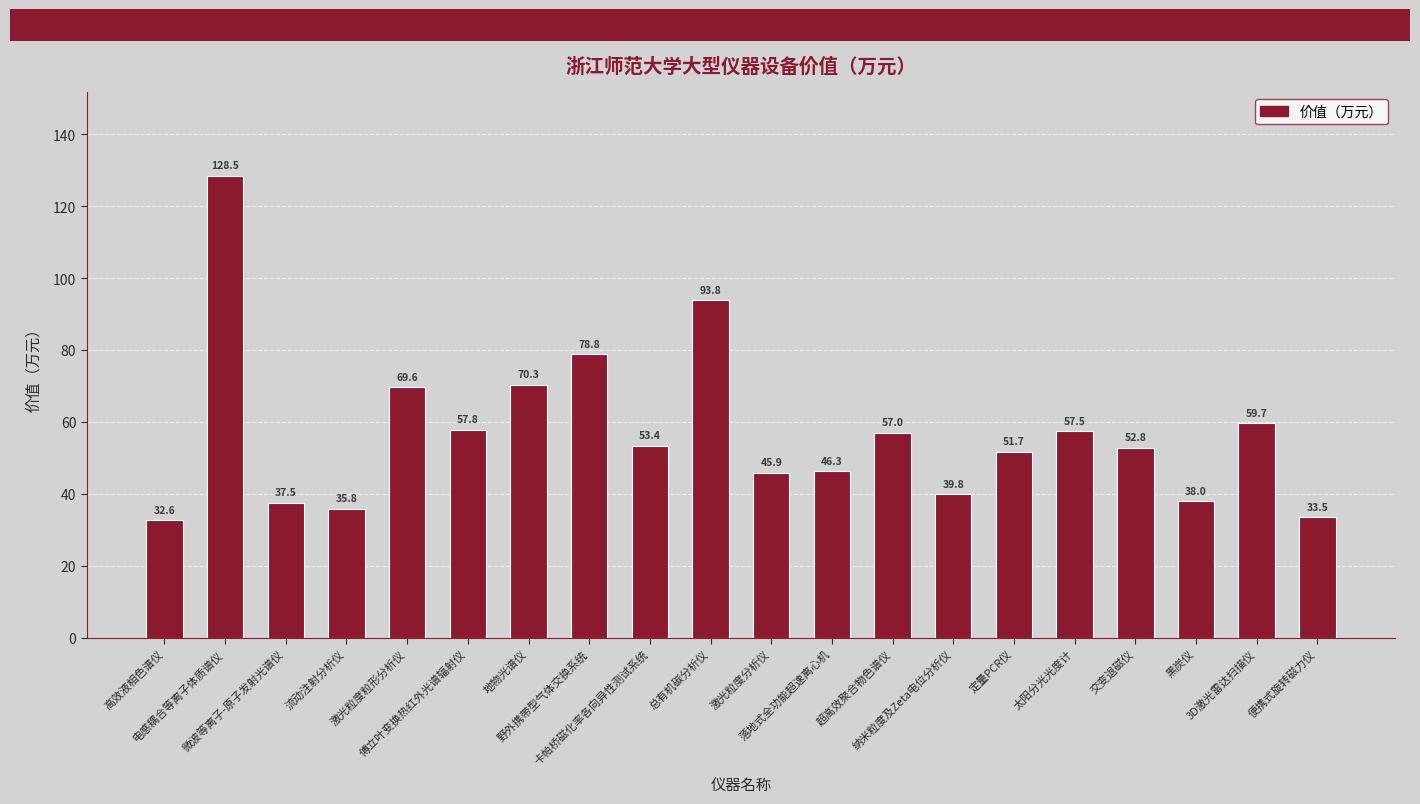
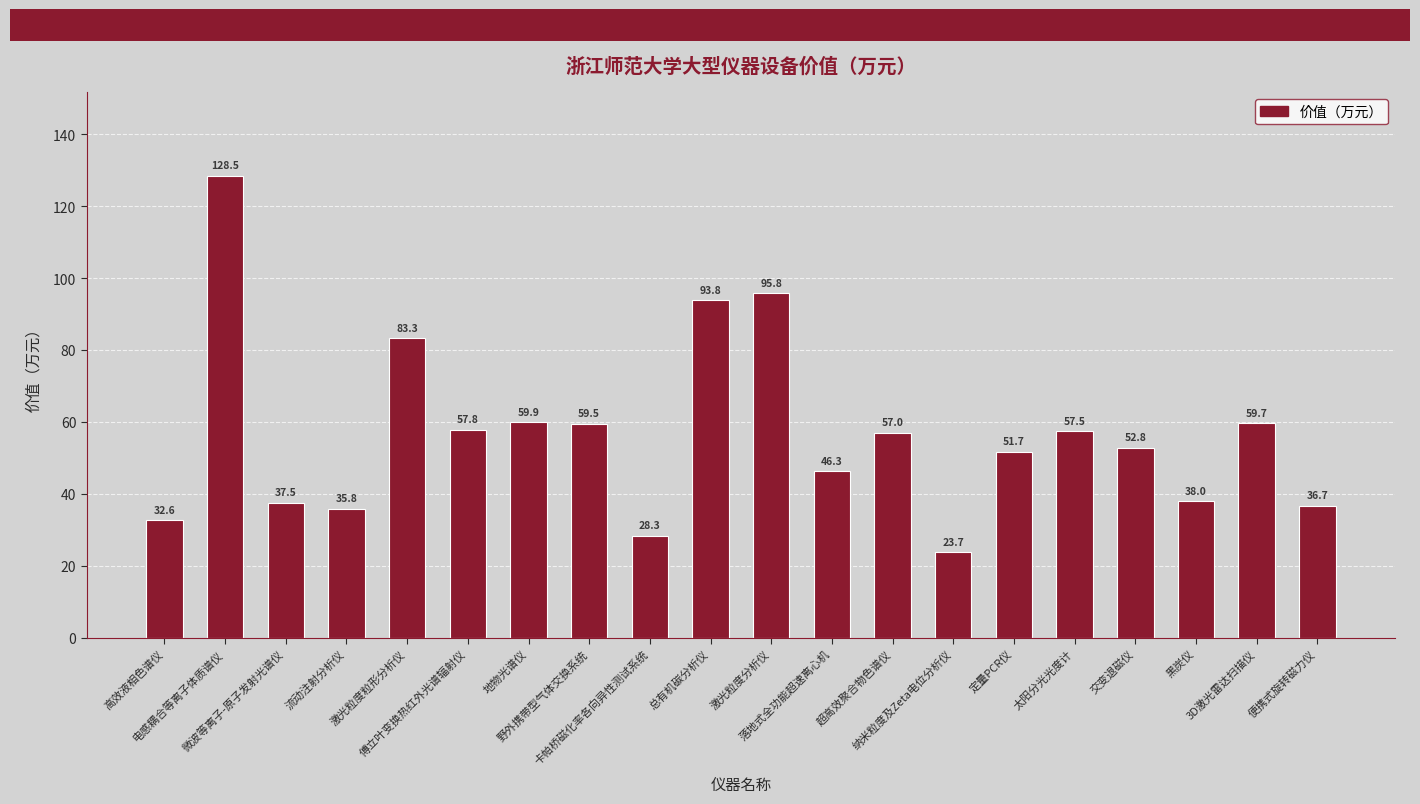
激光粒度粒形分析仪: 69.6 -> 83.3
地物光谱仪: 70.3 -> 59.9
野外携带型气体交换系统: 78.8 -> 59.5
卡帕桥磁化率各向异性测试系统: 53.4 -> 28.3
激光粒度分析仪: 45.9 -> 95.8
纳米粒度及Zeta电位分析仪: 39.8 -> 23.7
便携式旋转磁力仪: 33.5 -> 36.7
